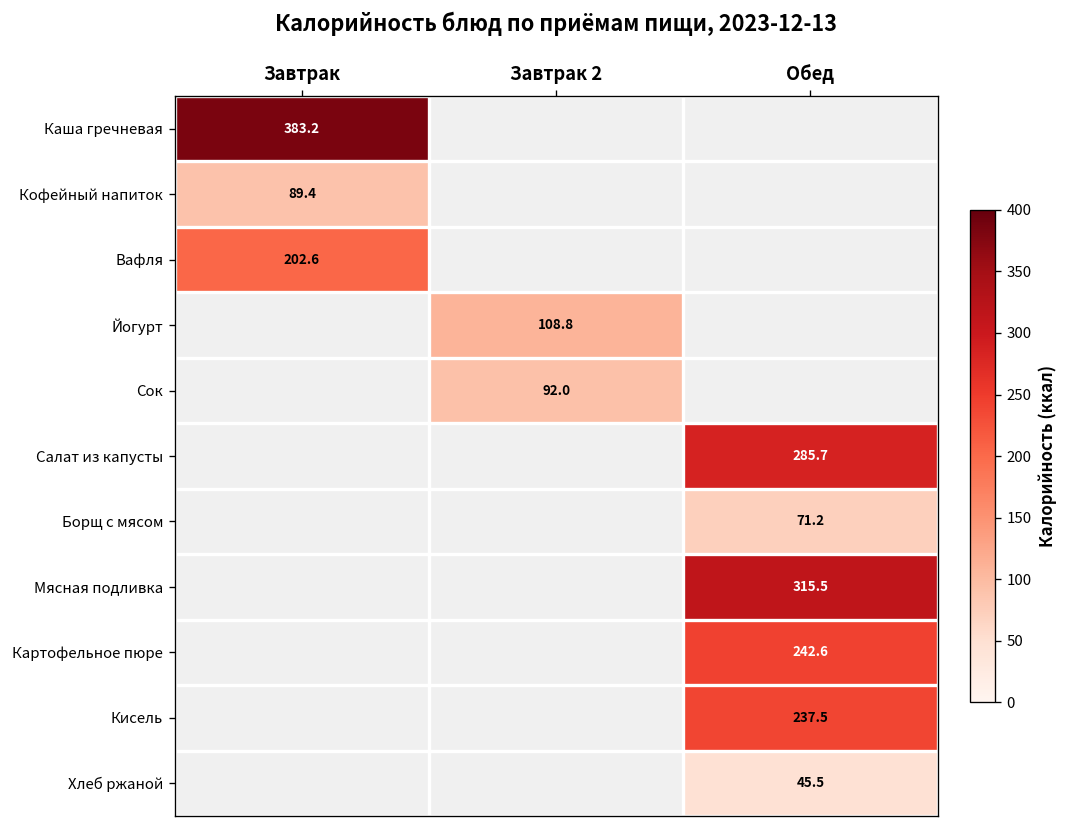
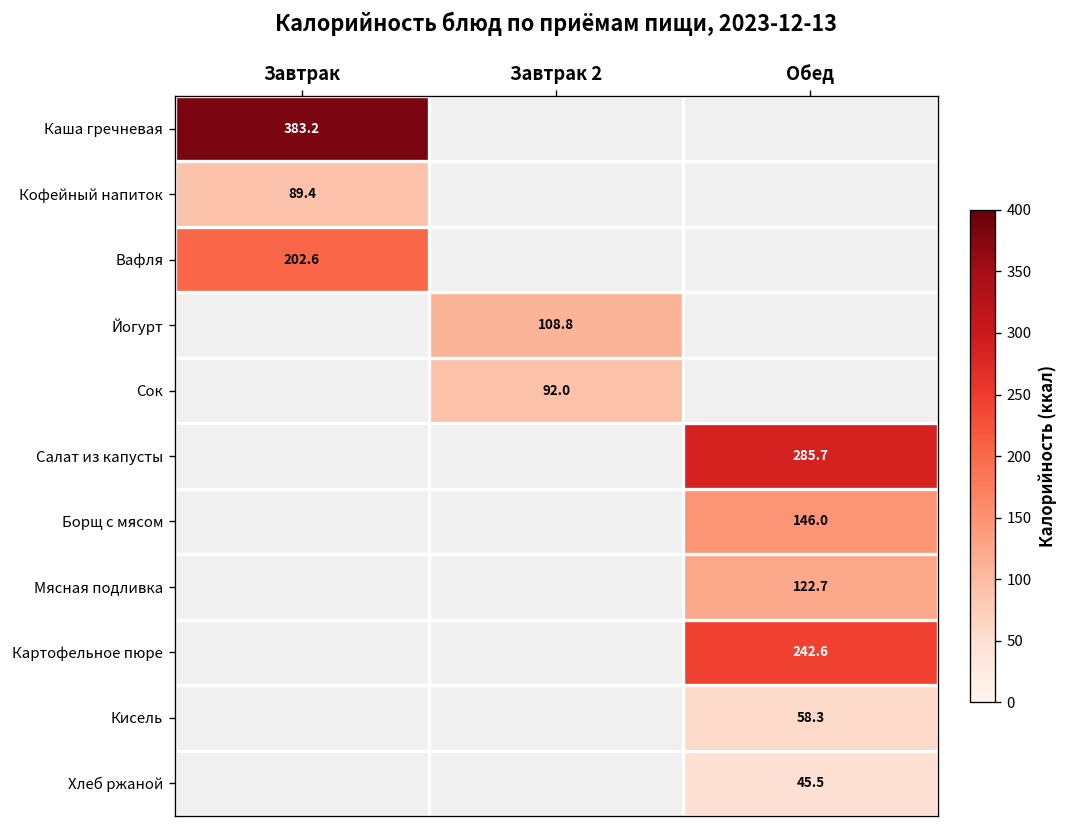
Борщ с мясом, Обед: 71.2 -> 146.0
Мясная подливка, Обед: 315.5 -> 122.7
Кисель, Обед: 237.5 -> 58.3
